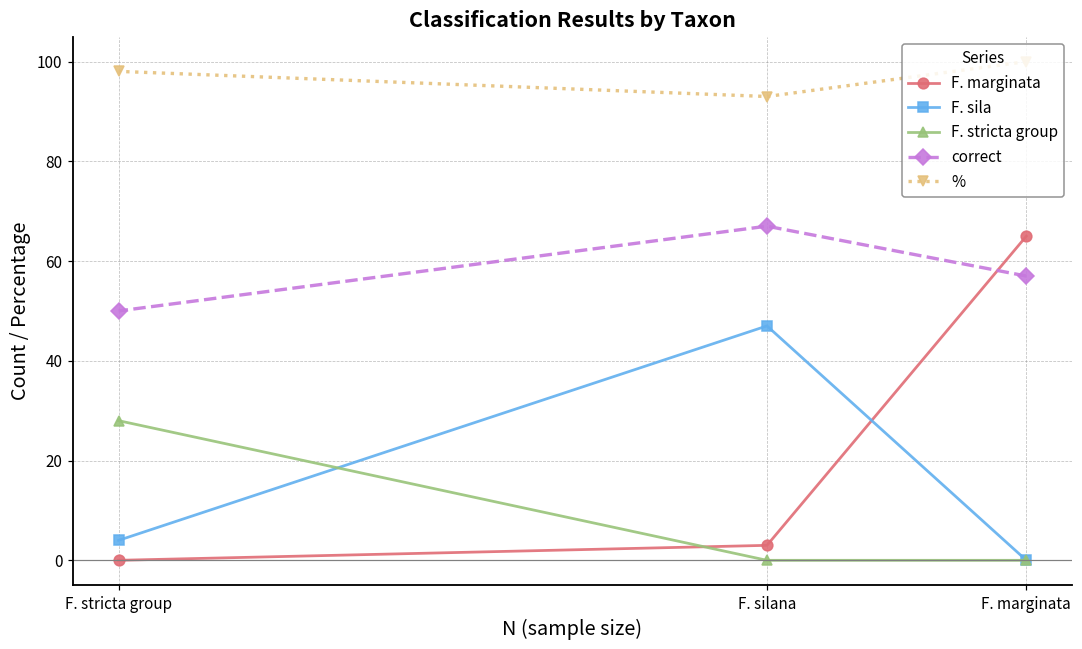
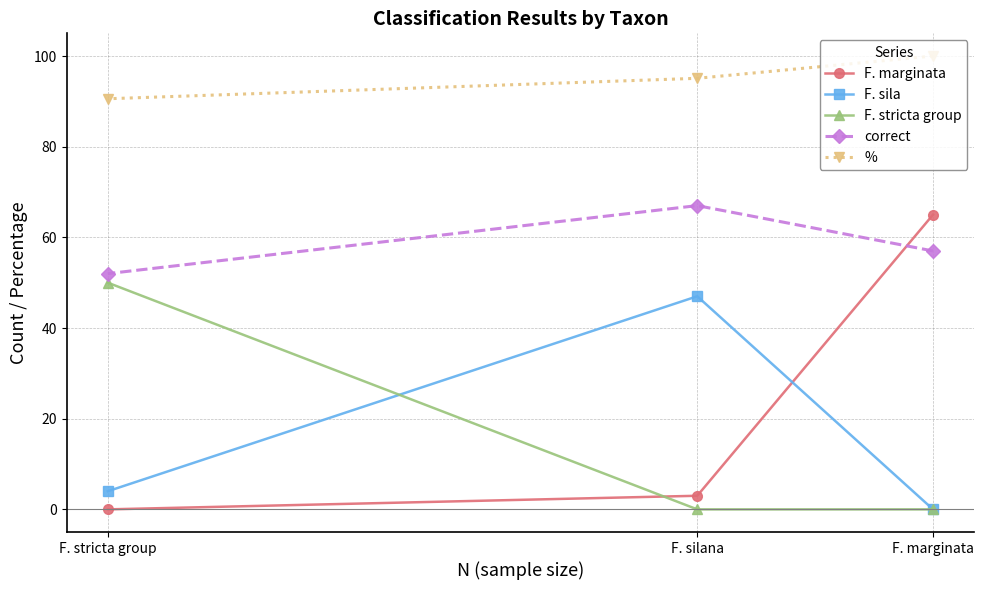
F. stricta group, F. stricta group: 28 -> 50
correct, F. stricta group: 50 -> 52
%, F. stricta group: 98 -> 91
%, F. silana: 93 -> 95
